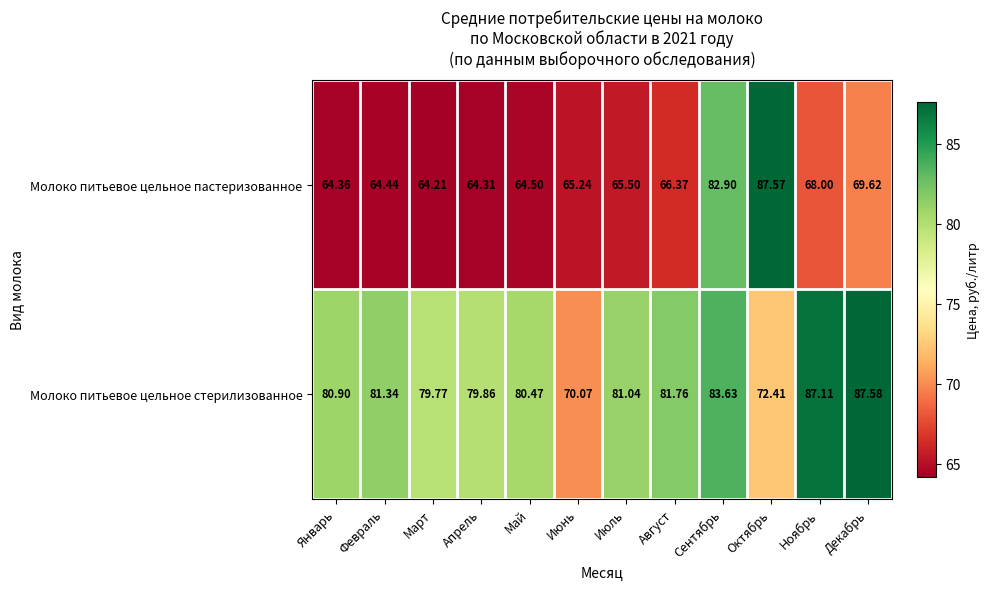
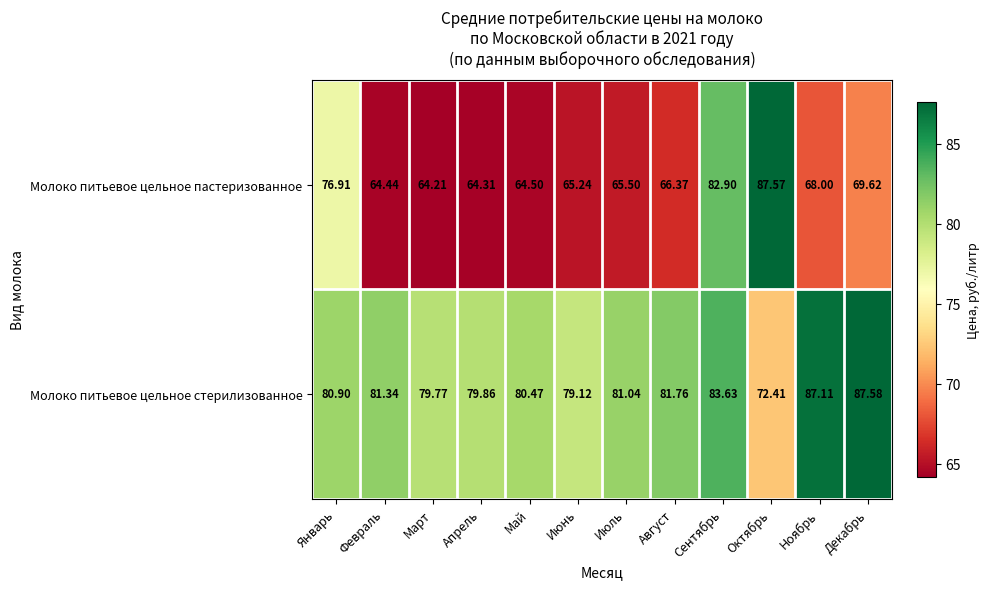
Молоко питьевое цельное пастеризованное, Январь: 64.36 -> 76.91
Молоко питьевое цельное стерилизованное, Июнь: 70.07 -> 79.12
